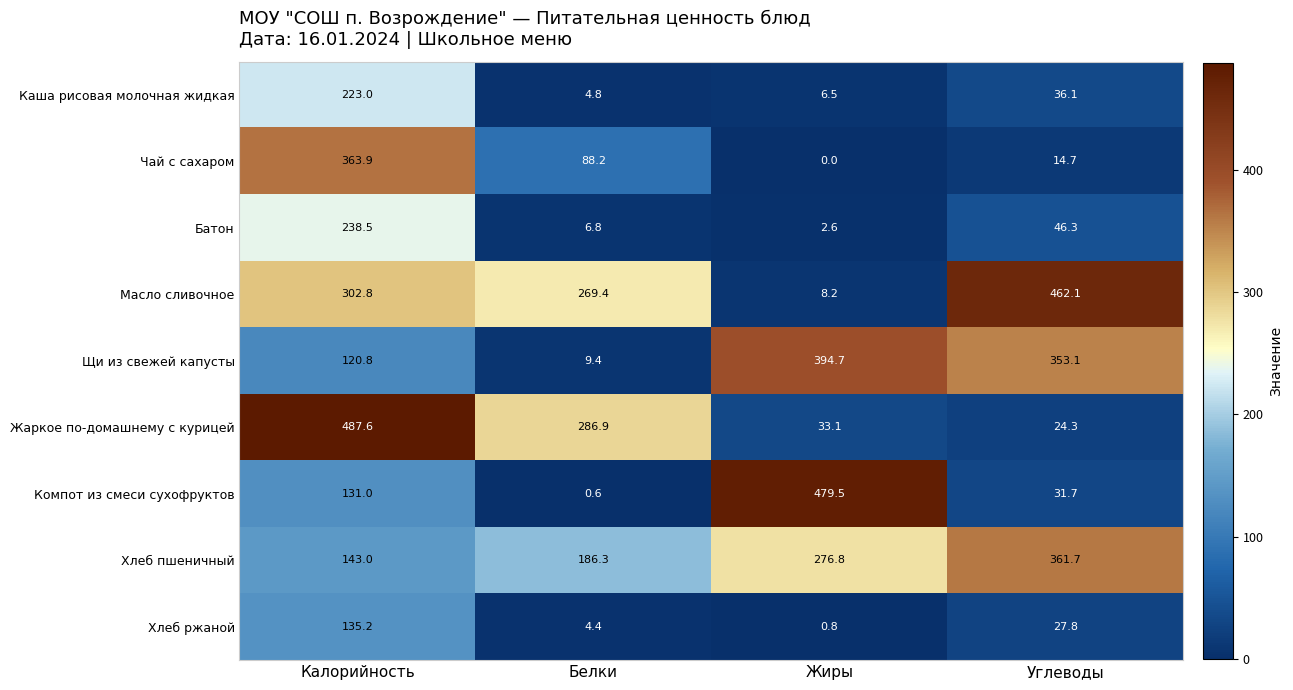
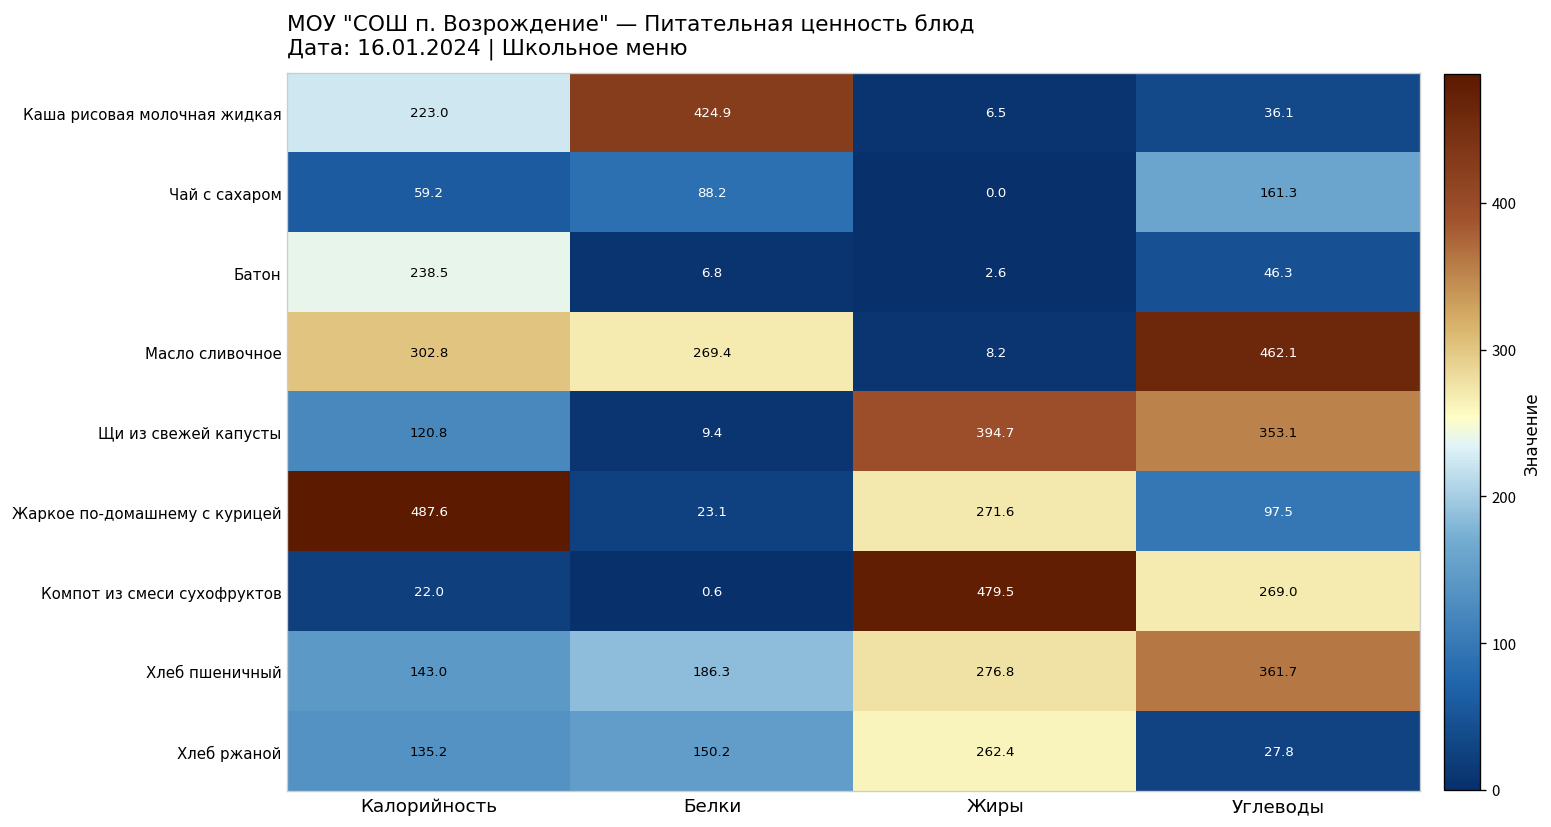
Каша рисовая молочная жидкая, Белки: 4.8 -> 424.9
Чай с сахаром, Калорийность: 363.9 -> 59.2
Чай с сахаром, Углеводы: 14.7 -> 161.3
Жаркое по-домашнему с курицей, Белки: 286.9 -> 23.1
Жаркое по-домашнему с курицей, Жиры: 33.1 -> 271.6
Жаркое по-домашнему с курицей, Углеводы: 24.3 -> 97.5
Компот из смеси сухофруктов, Калорийность: 131.0 -> 22.0
Компот из смеси сухофруктов, Углеводы: 31.7 -> 269.0
Хлеб ржаной, Белки: 4.4 -> 150.2
Хлеб ржаной, Жиры: 0.8 -> 262.4
